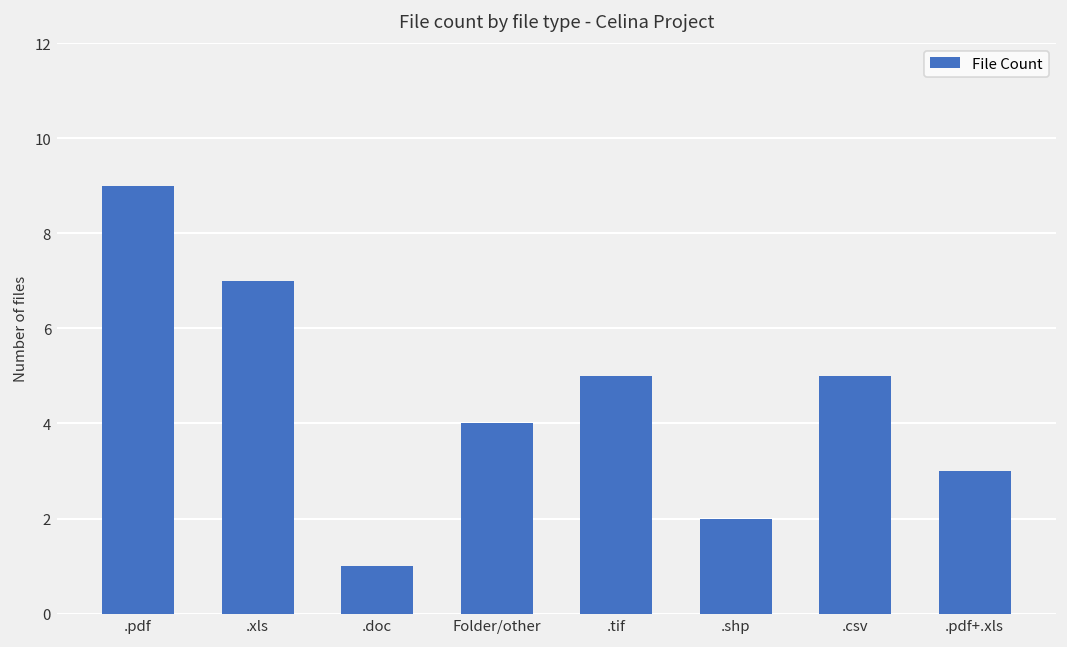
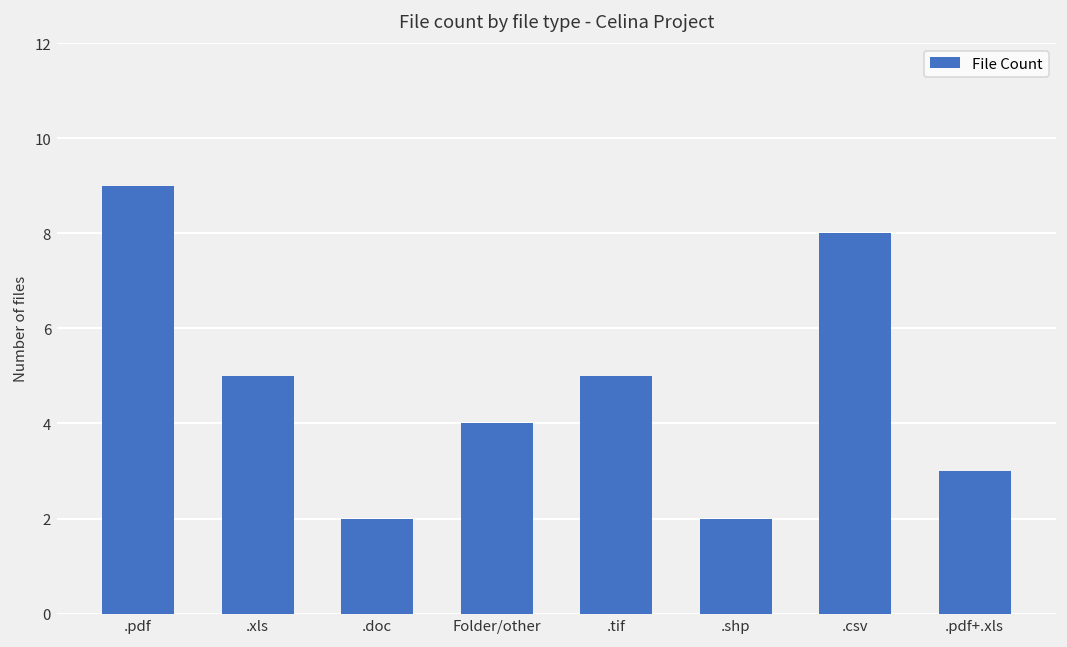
.xls: 7 -> 5
.doc: 1 -> 2
.csv: 5 -> 8
